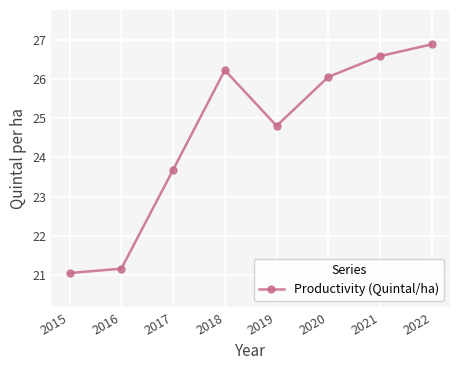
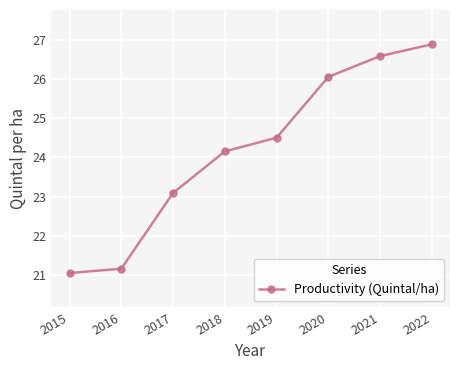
2017: 23.7 -> 23.1
2018: 26.2 -> 24.2
2019: 24.8 -> 24.5
